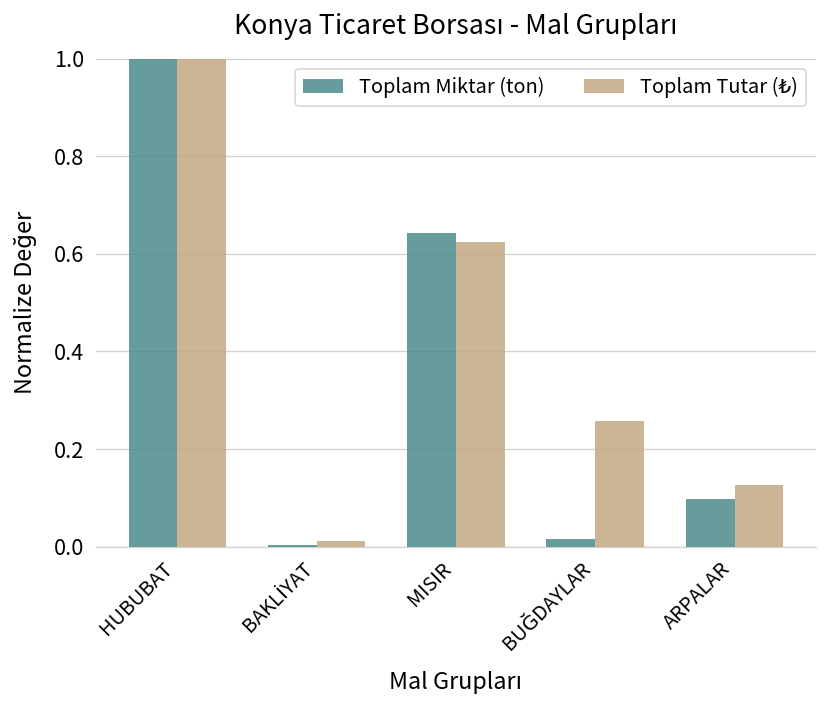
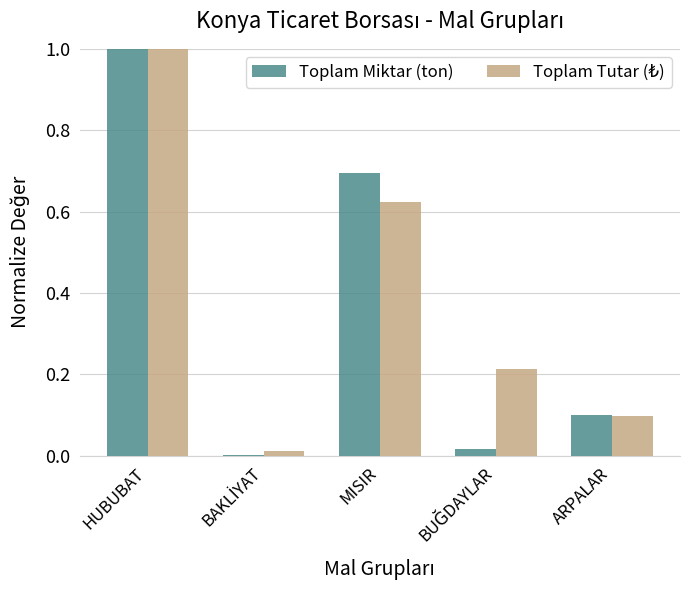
Toplam Miktar (ton), MISIR: 0.64 -> 0.69
Toplam Tutar (₺), BUĞDAYLAR: 0.26 -> 0.21
Toplam Tutar (₺), ARPALAR: 0.13 -> 0.10
